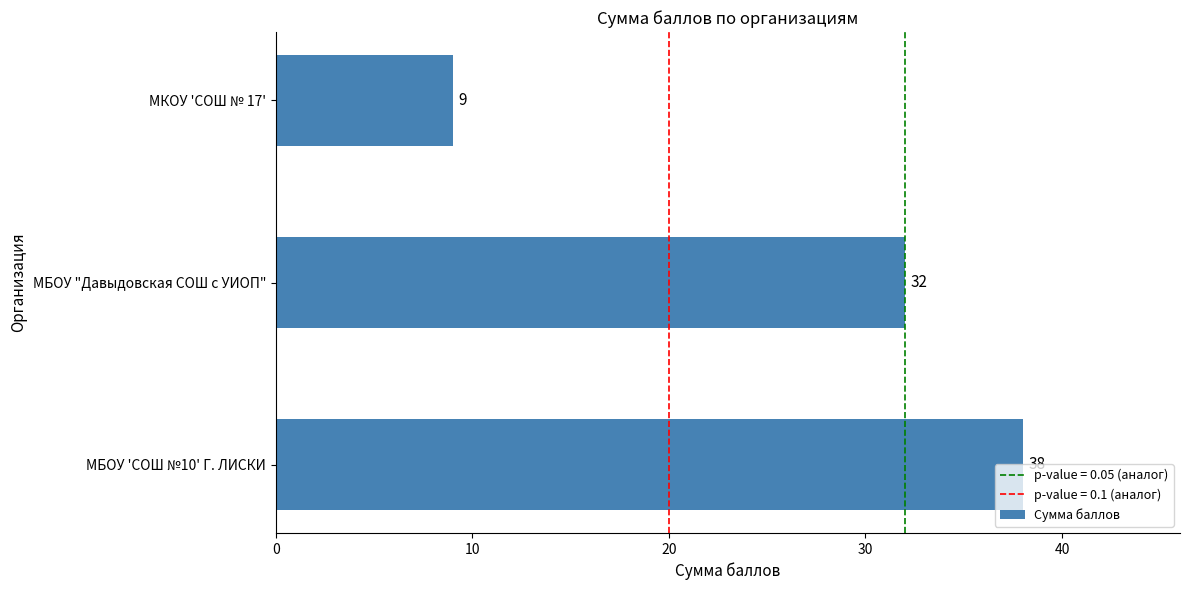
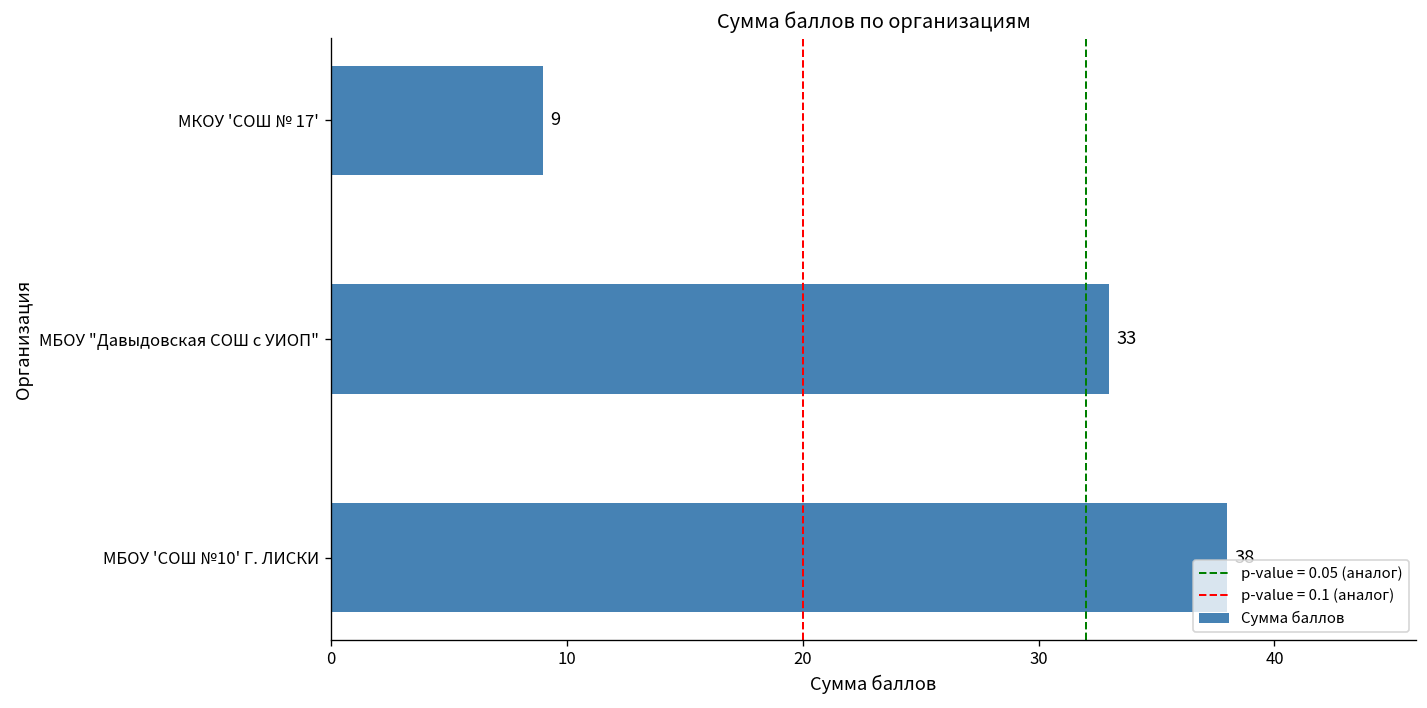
МБОУ "Давыдовская СОШ с УИОП": 32 -> 33
